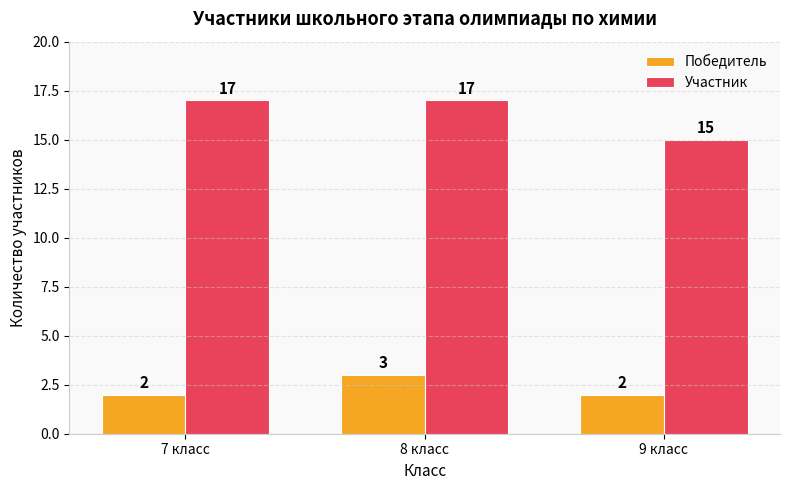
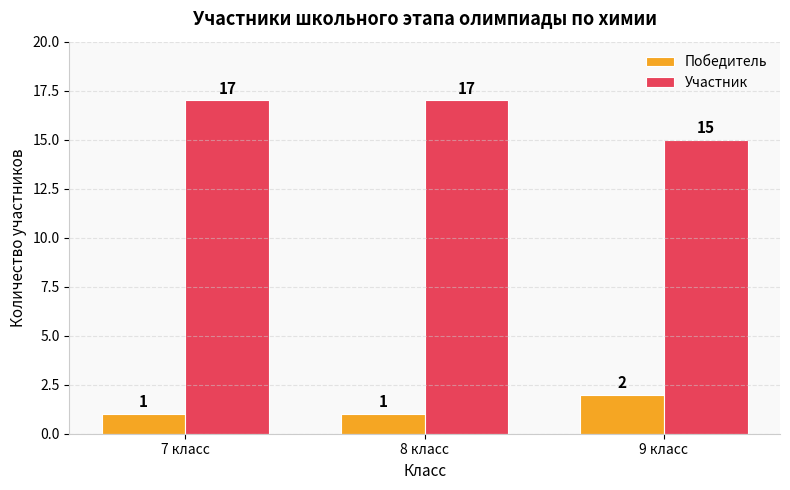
Победитель, 7 класс: 2 -> 1
Победитель, 8 класс: 3 -> 1
